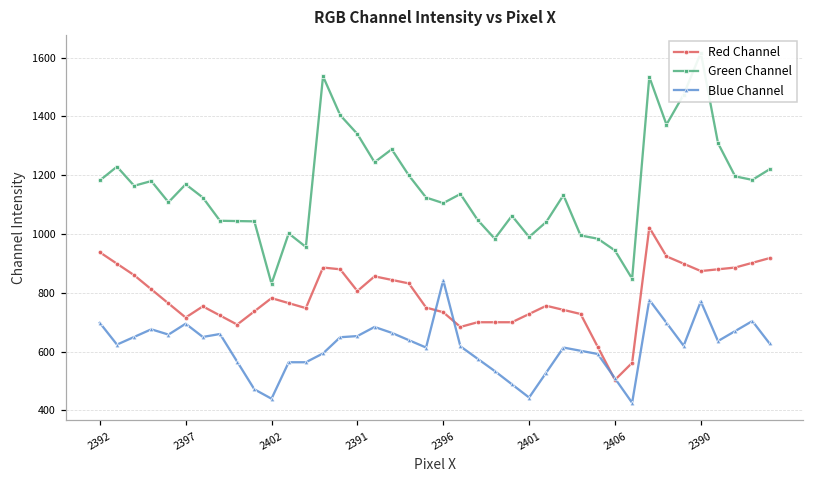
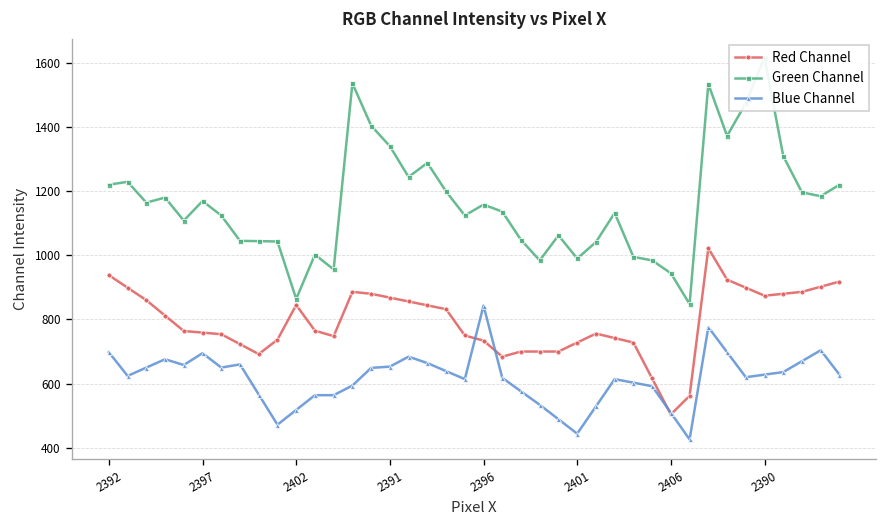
Green Channel, 2392: 1180 -> 1220
Red Channel, 2397: 720 -> 760
Red Channel, 2402: 780 -> 850
Green Channel, 2402: 830 -> 860
Blue Channel, 2402: 440 -> 520
Red Channel, 2391: 810 -> 870
Green Channel, 2396: 1110 -> 1160
Blue Channel, 2390: 770 -> 630
